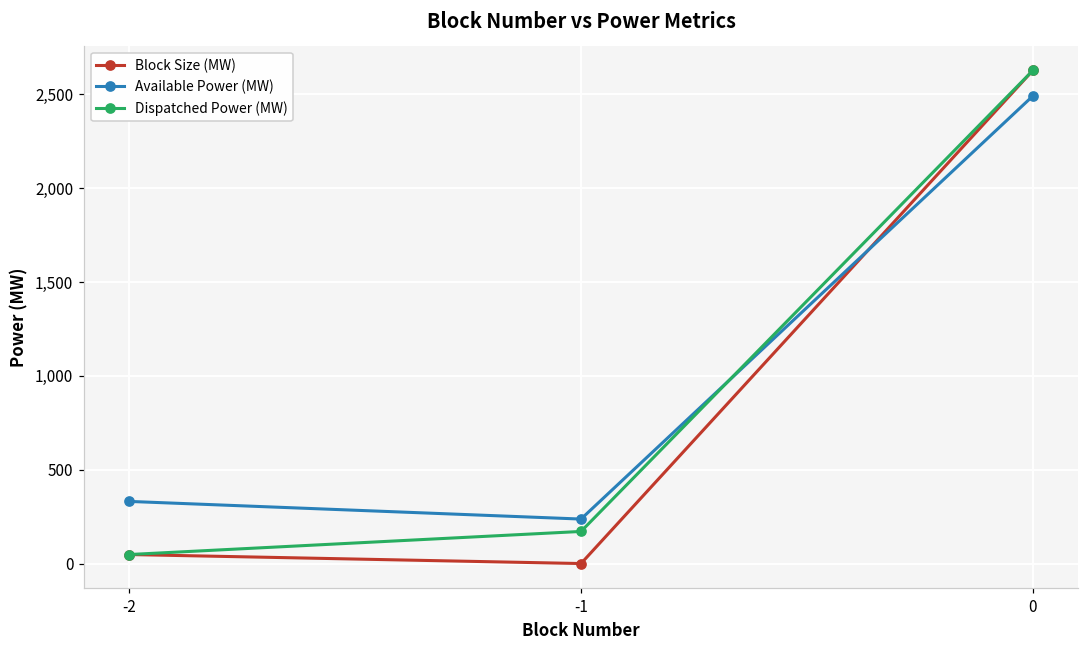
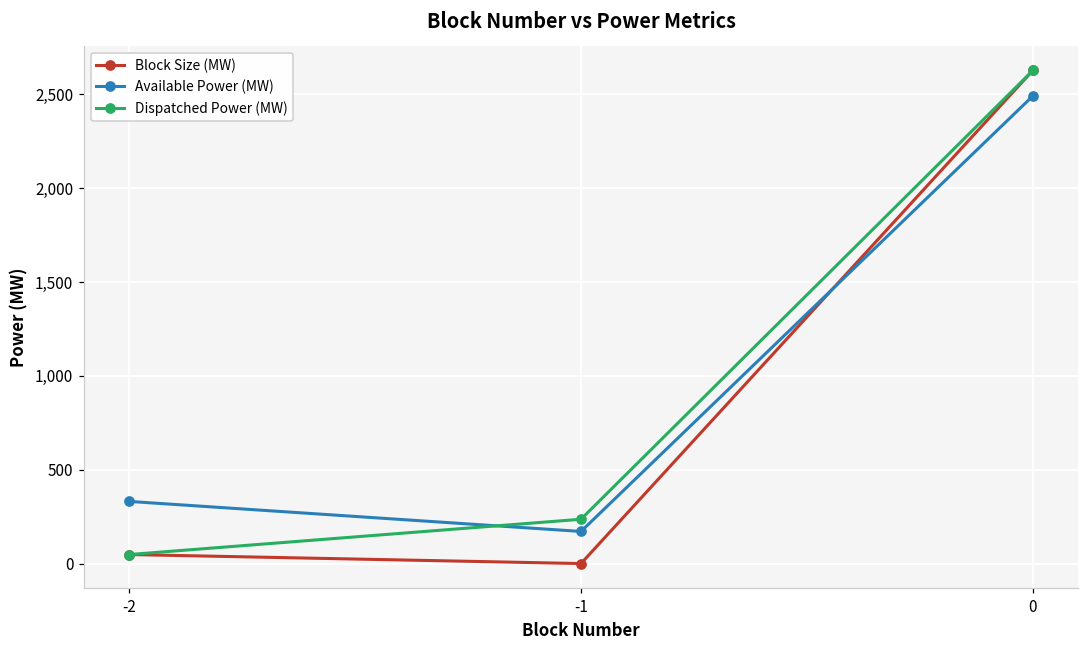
Available Power (MW), -1: 240 -> 170
Dispatched Power (MW), -1: 170 -> 240
